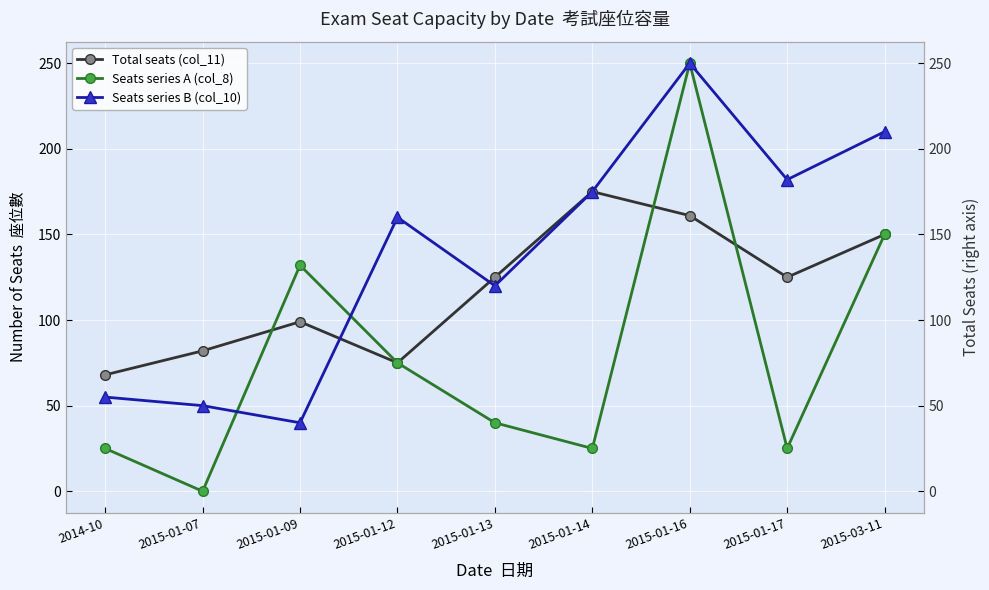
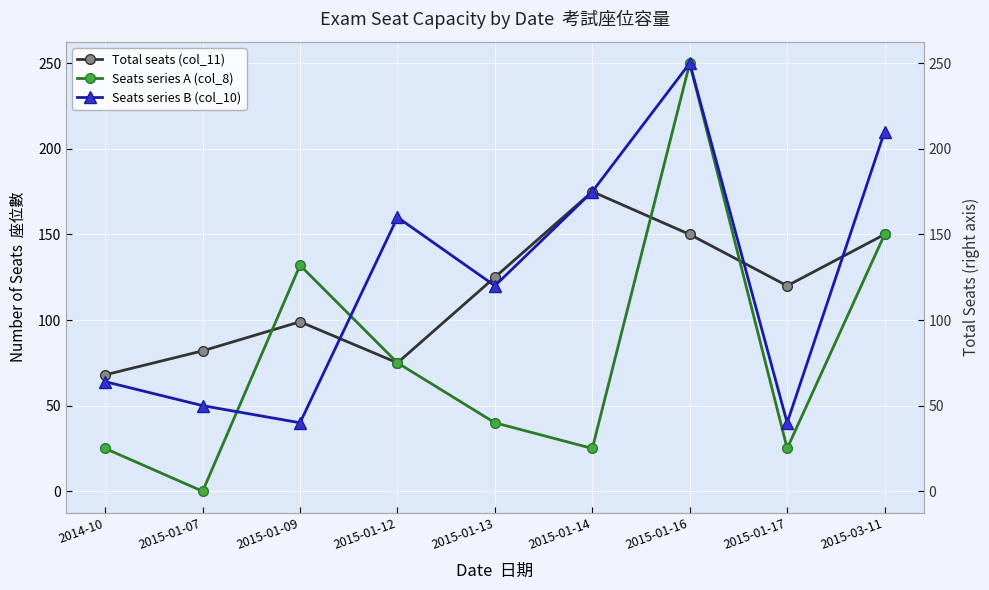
Seats series B (col_10), 2014-10: 55 -> 64
Total seats (col_11), 2015-01-16: 161 -> 150
Total seats (col_11), 2015-01-17: 125 -> 120
Seats series B (col_10), 2015-01-17: 182 -> 40
